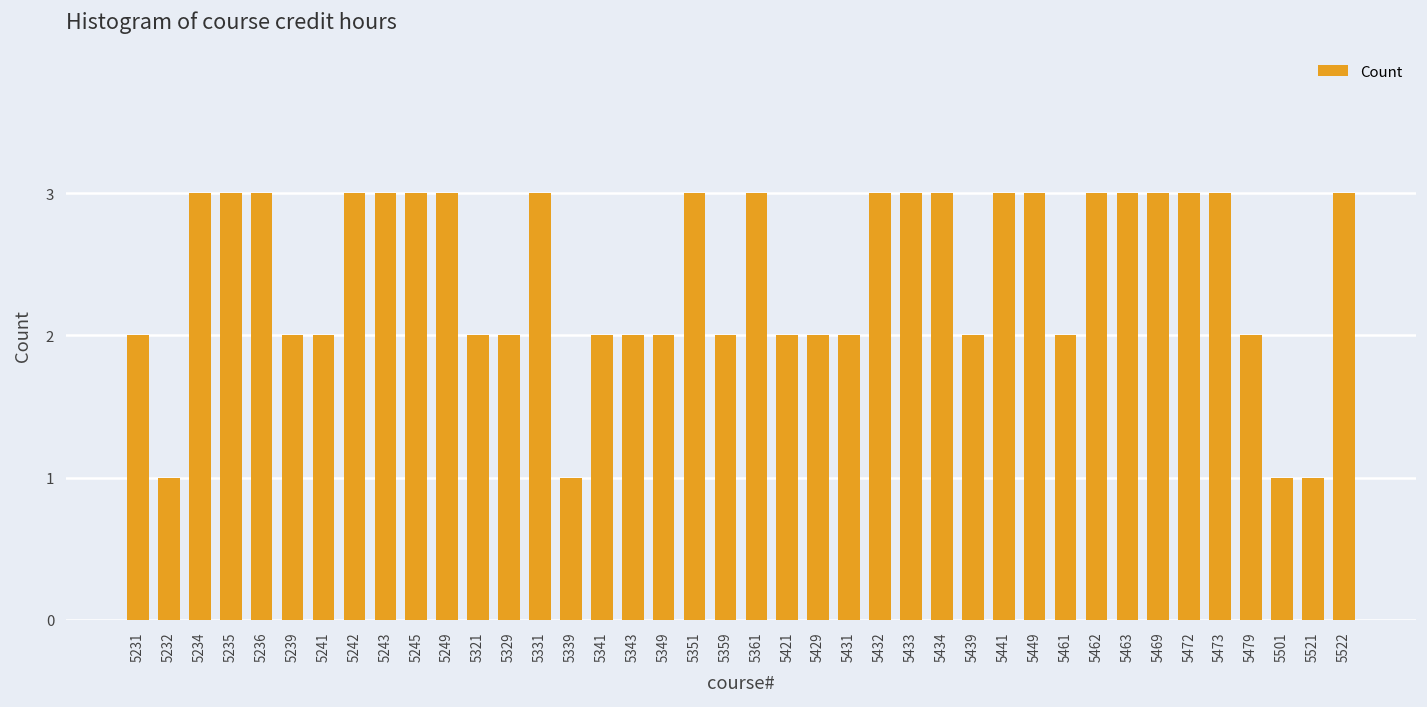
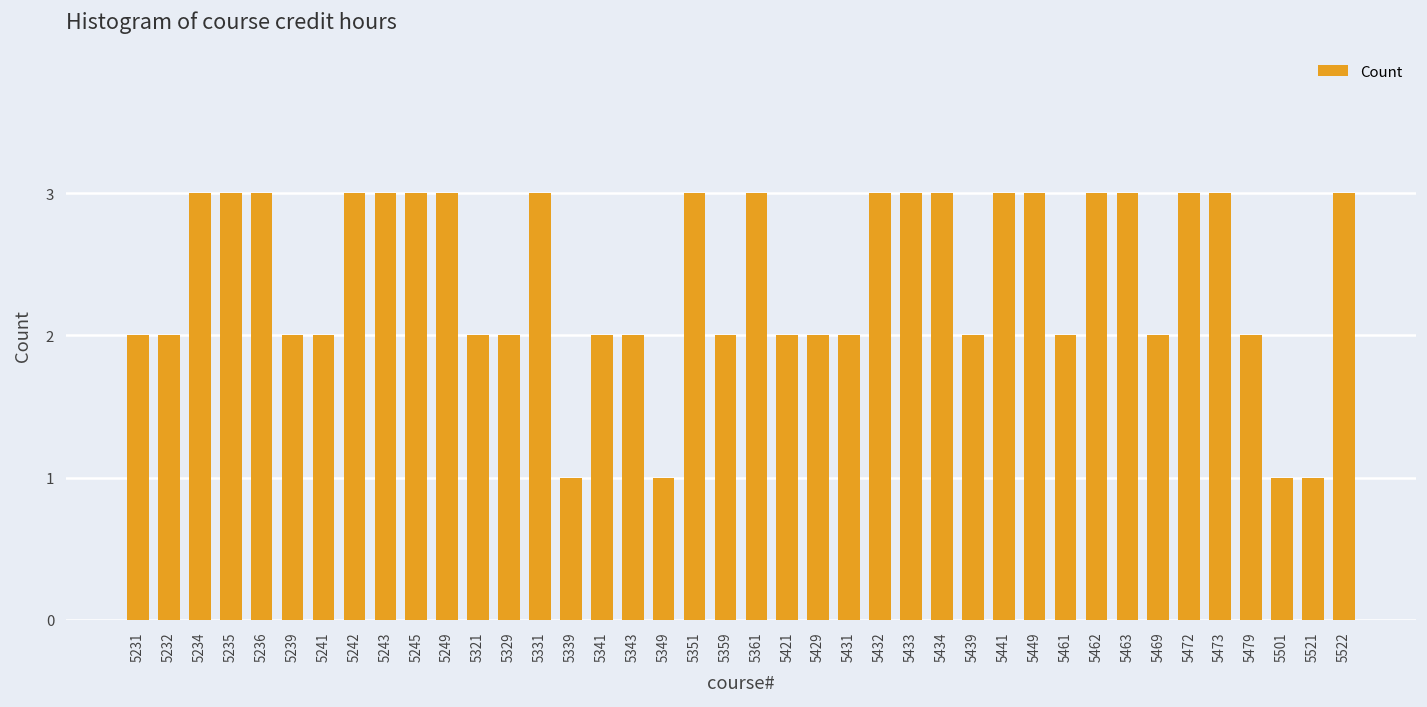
5232: 1 -> 2
5349: 2 -> 1
5469: 3 -> 2
